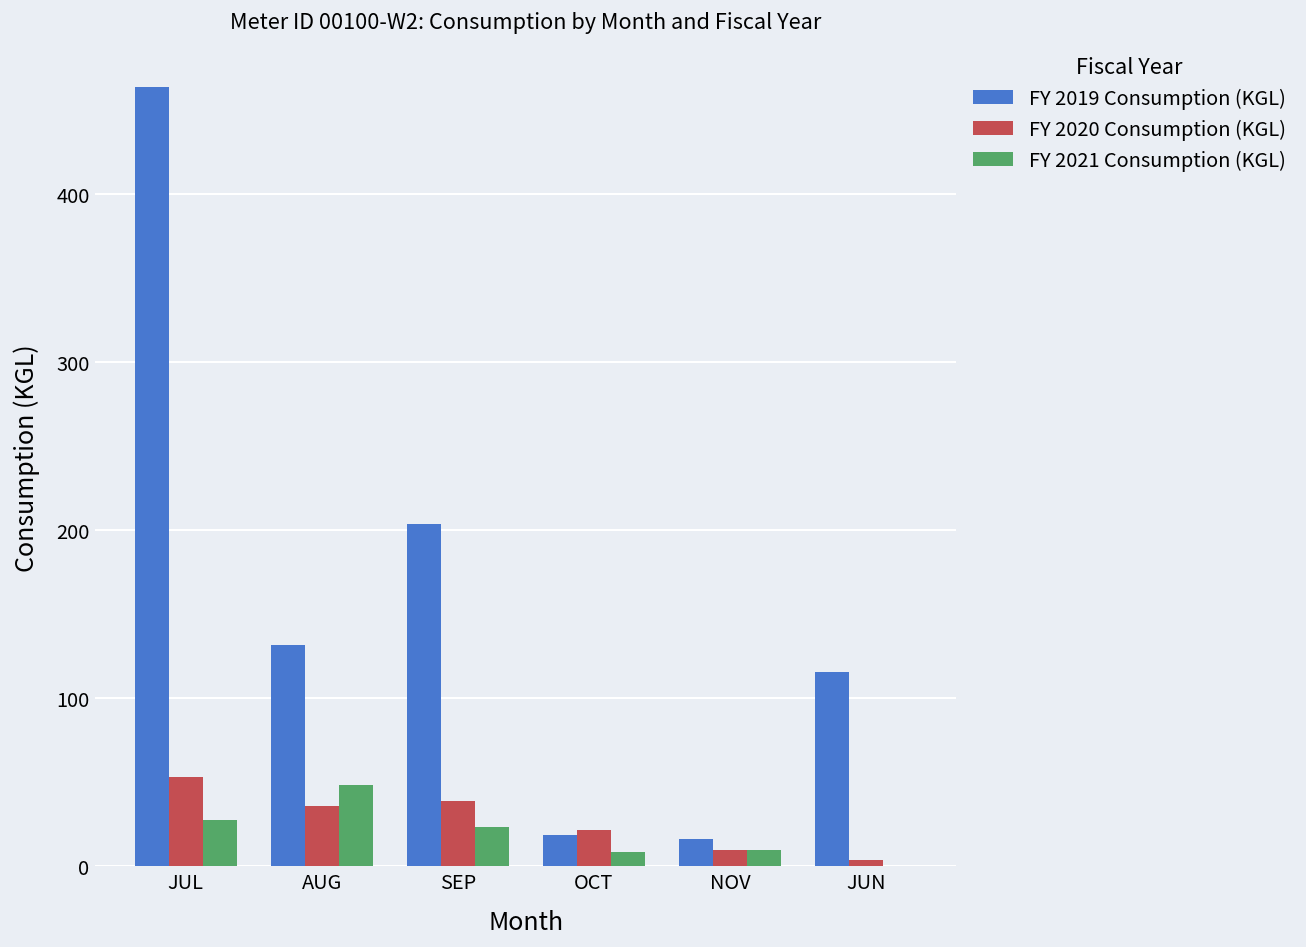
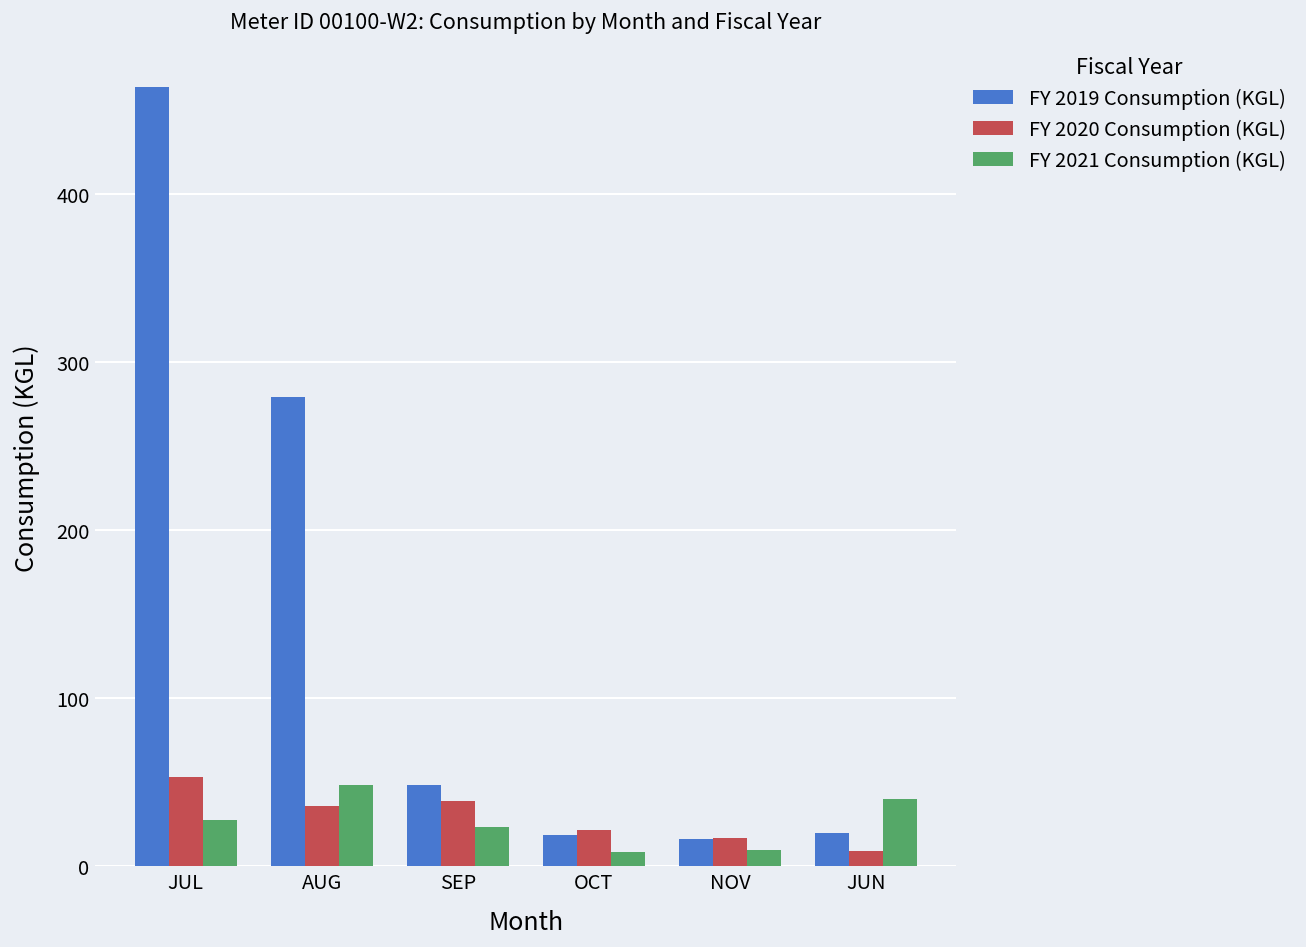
FY 2019 Consumption (KGL), AUG: 131 -> 280
FY 2019 Consumption (KGL), SEP: 204 -> 48
FY 2020 Consumption (KGL), NOV: 9 -> 17
FY 2019 Consumption (KGL), JUN: 115 -> 19
FY 2020 Consumption (KGL), JUN: 3 -> 9
FY 2021 Consumption (KGL), JUN: 0 -> 40
